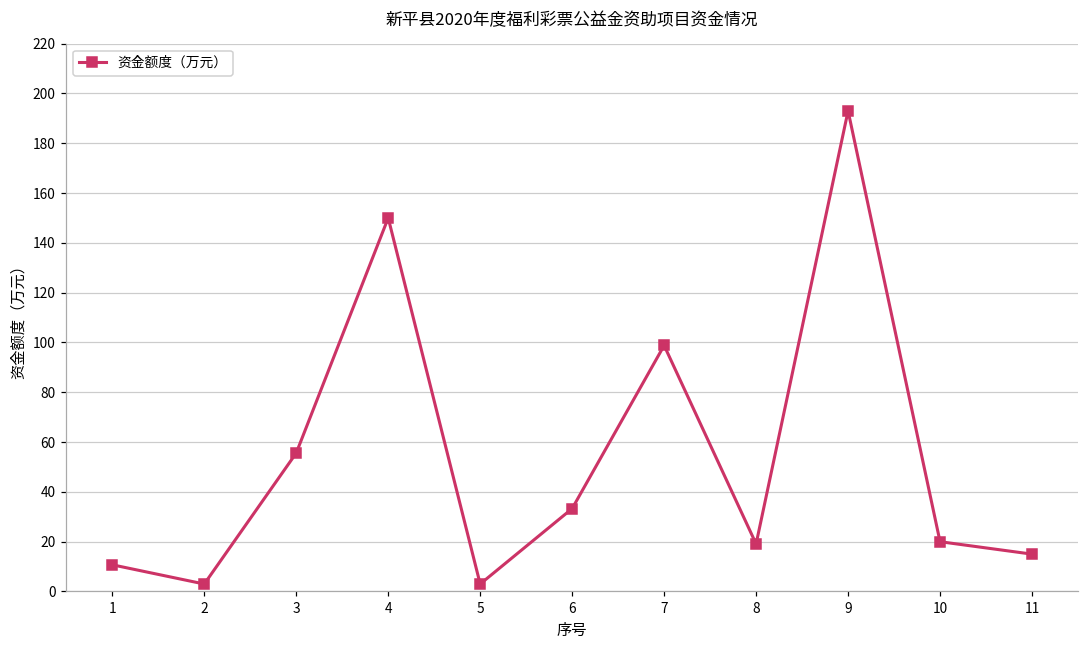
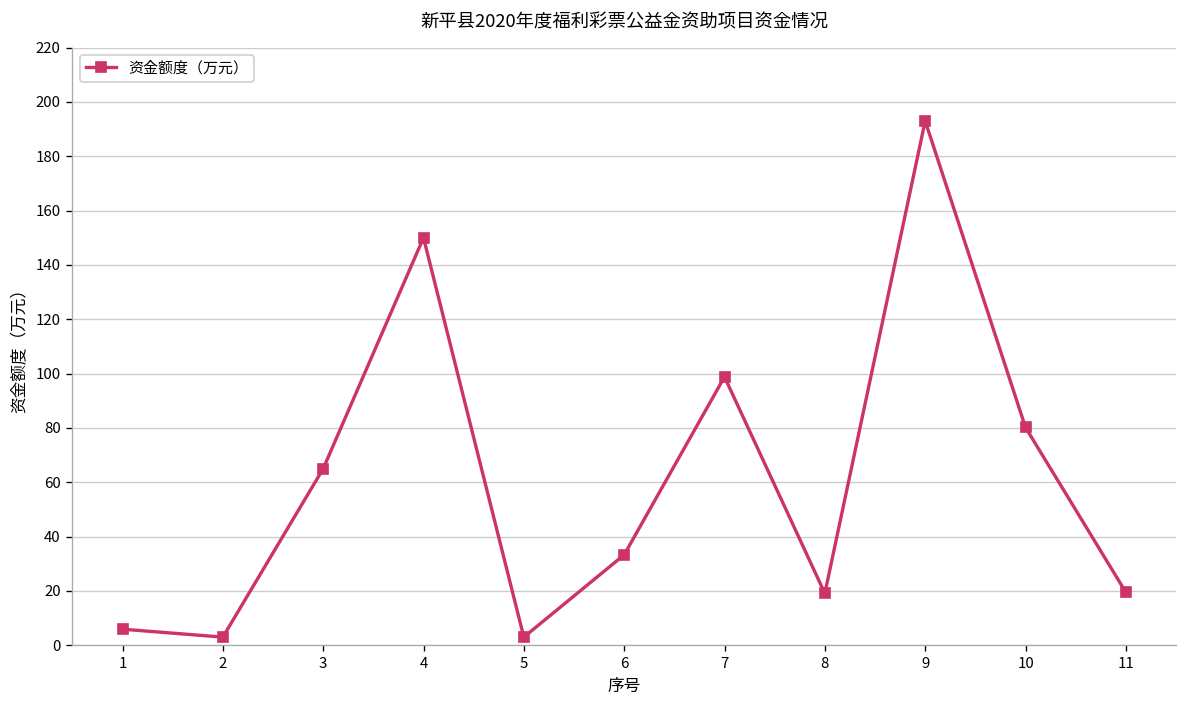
1: 11 -> 6
3: 56 -> 65
10: 20 -> 80
11: 15 -> 20
